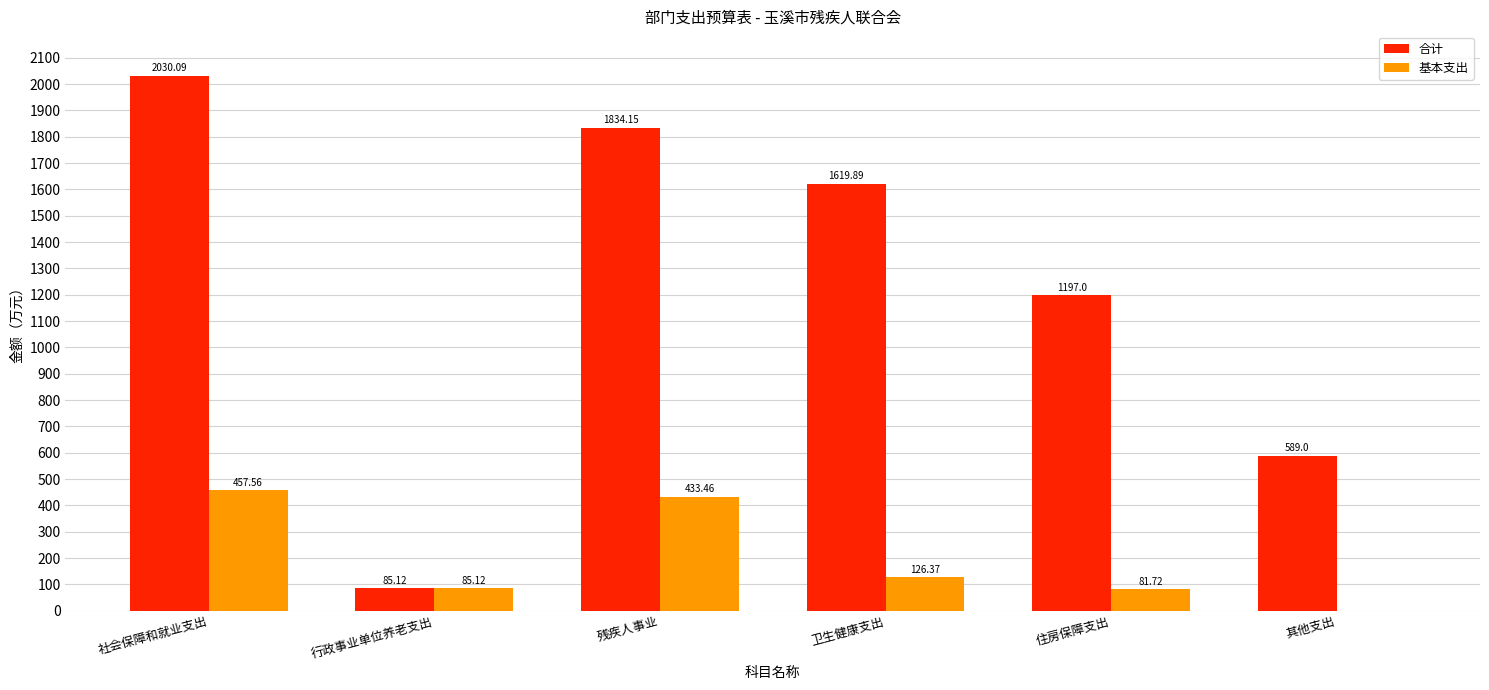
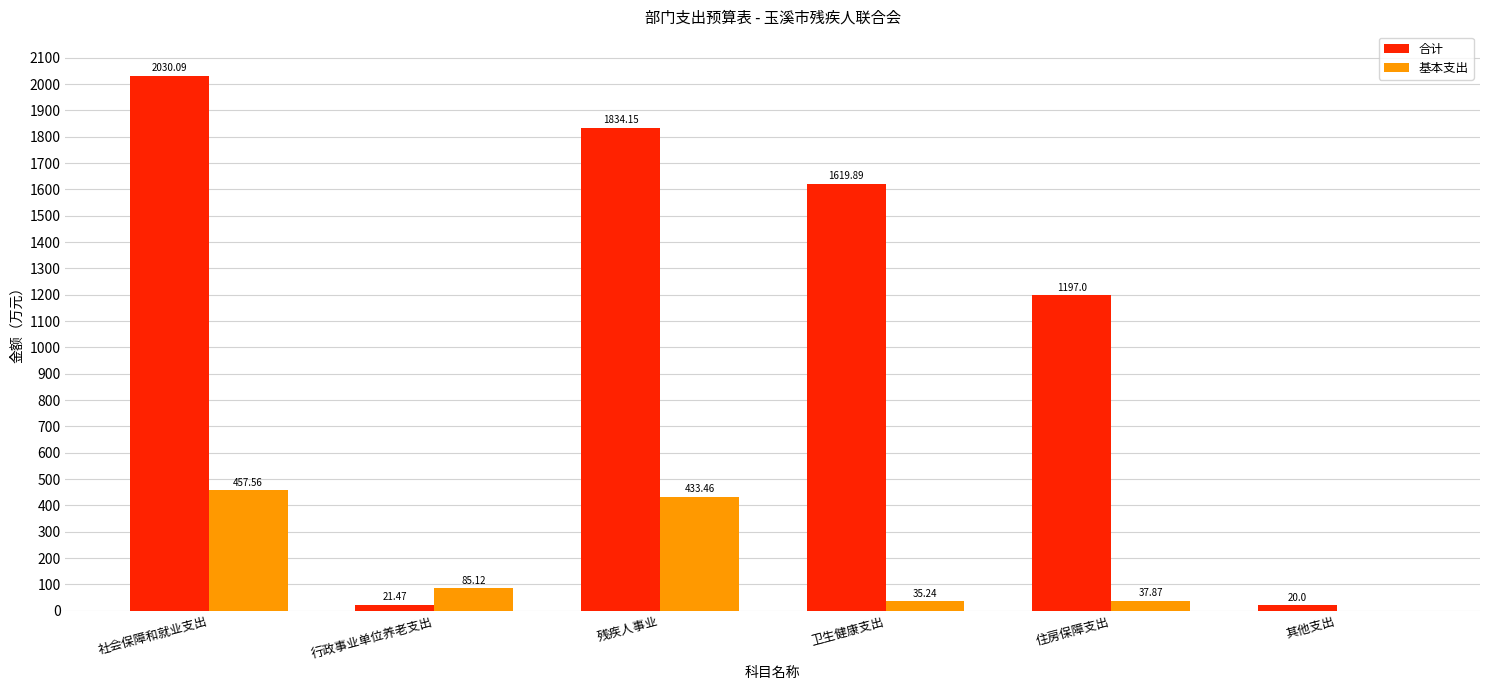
合计, 行政事业单位养老支出: 85.12 -> 21.47
基本支出, 卫生健康支出: 126.37 -> 35.24
基本支出, 住房保障支出: 81.72 -> 37.87
合计, 其他支出: 589.0 -> 20.0
